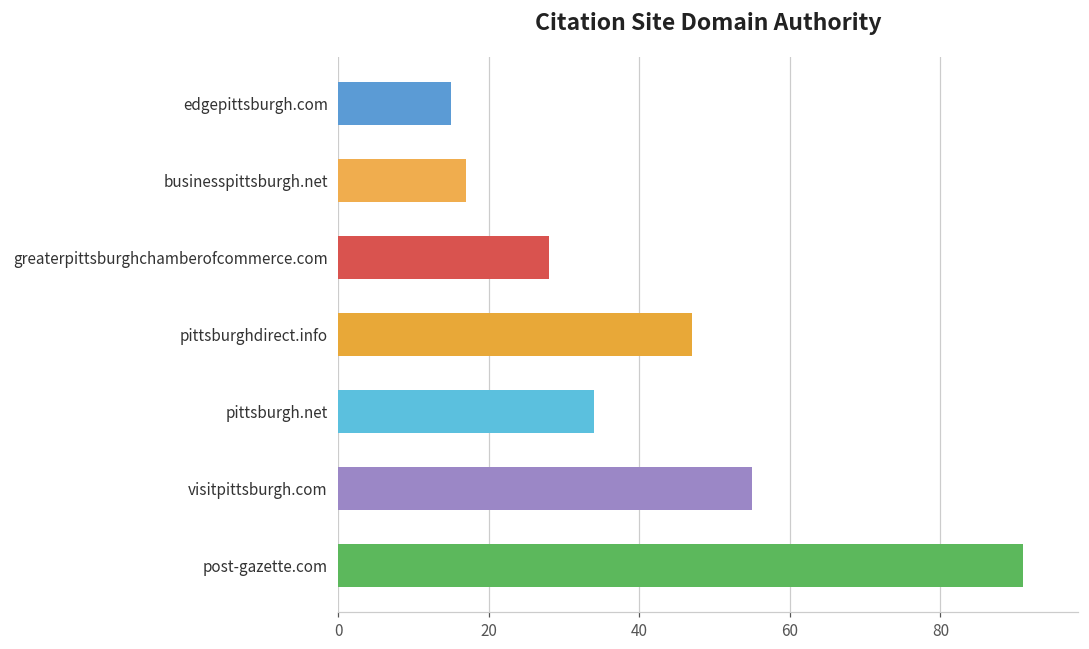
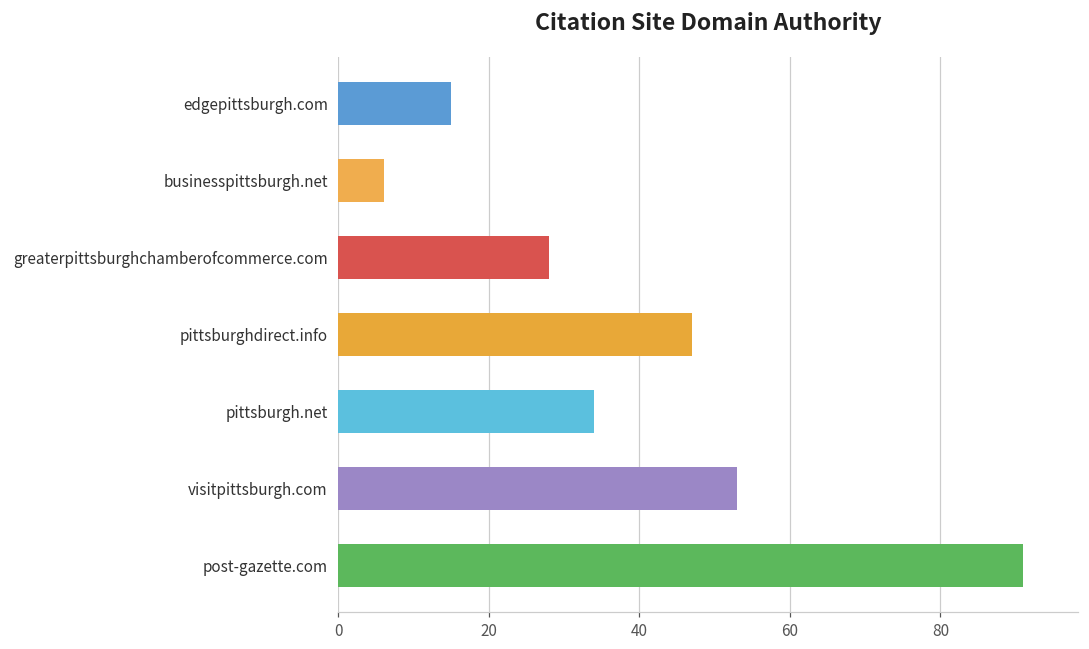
businesspittsburgh.net: 17 -> 6
visitpittsburgh.com: 55 -> 53
